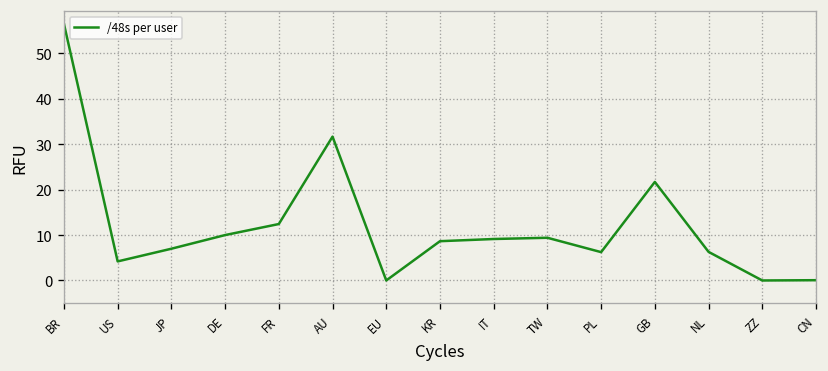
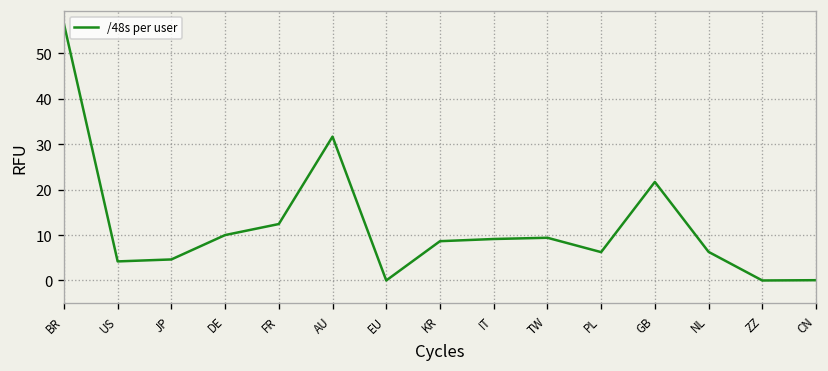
JP: 7 -> 5
